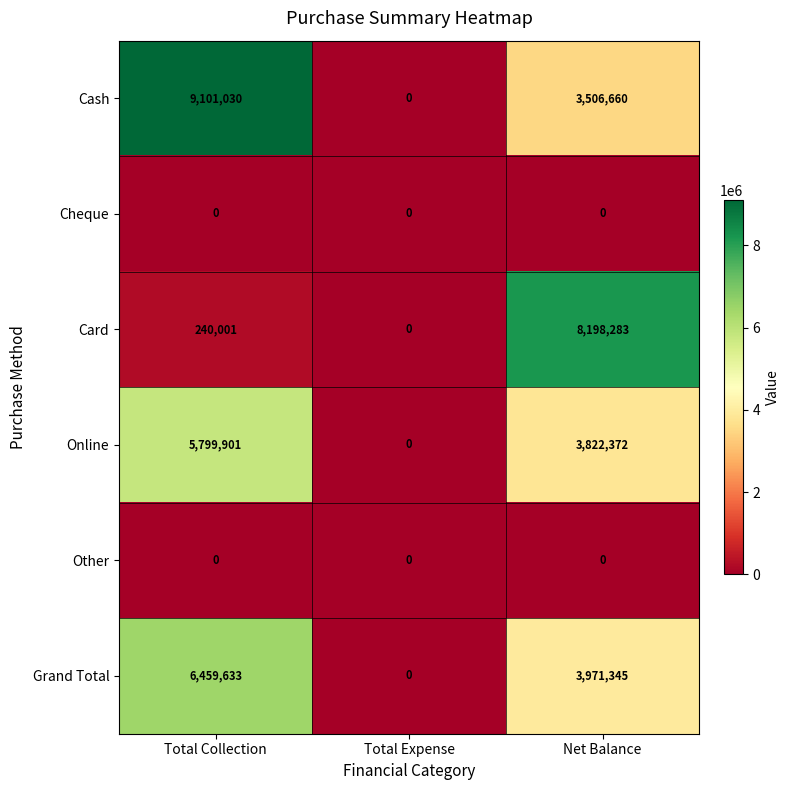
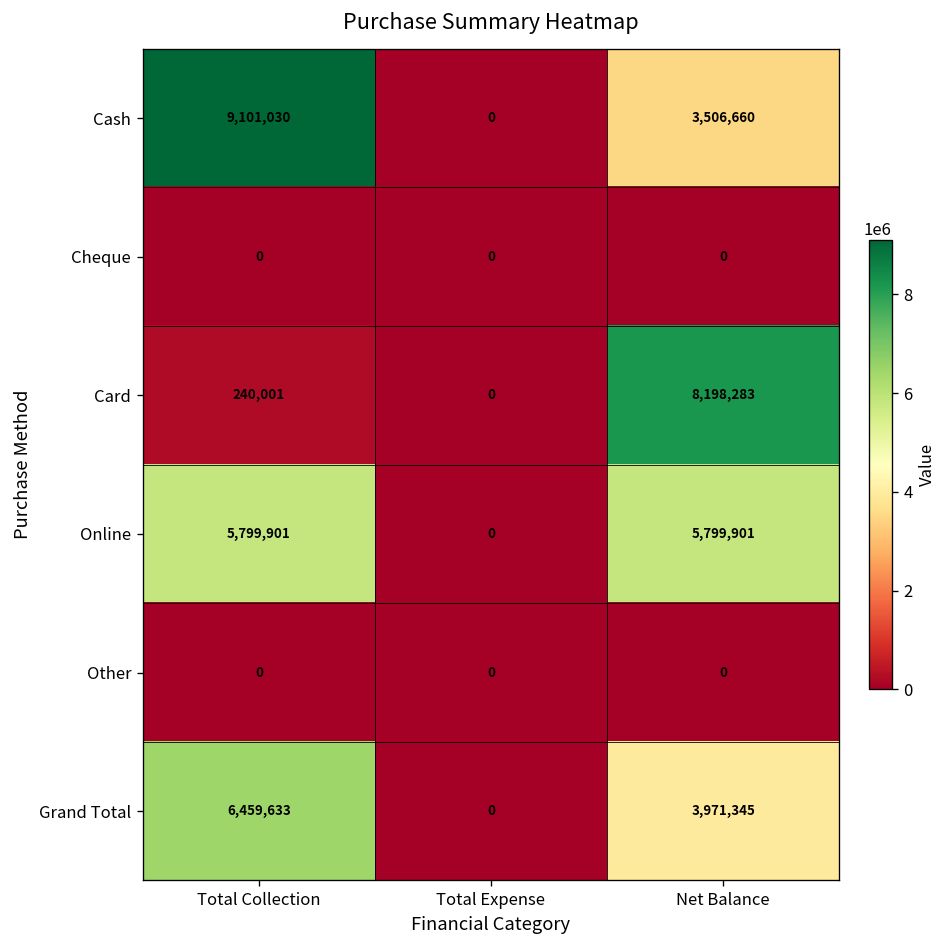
Online, Net Balance: 3,822,372 -> 5,799,901
